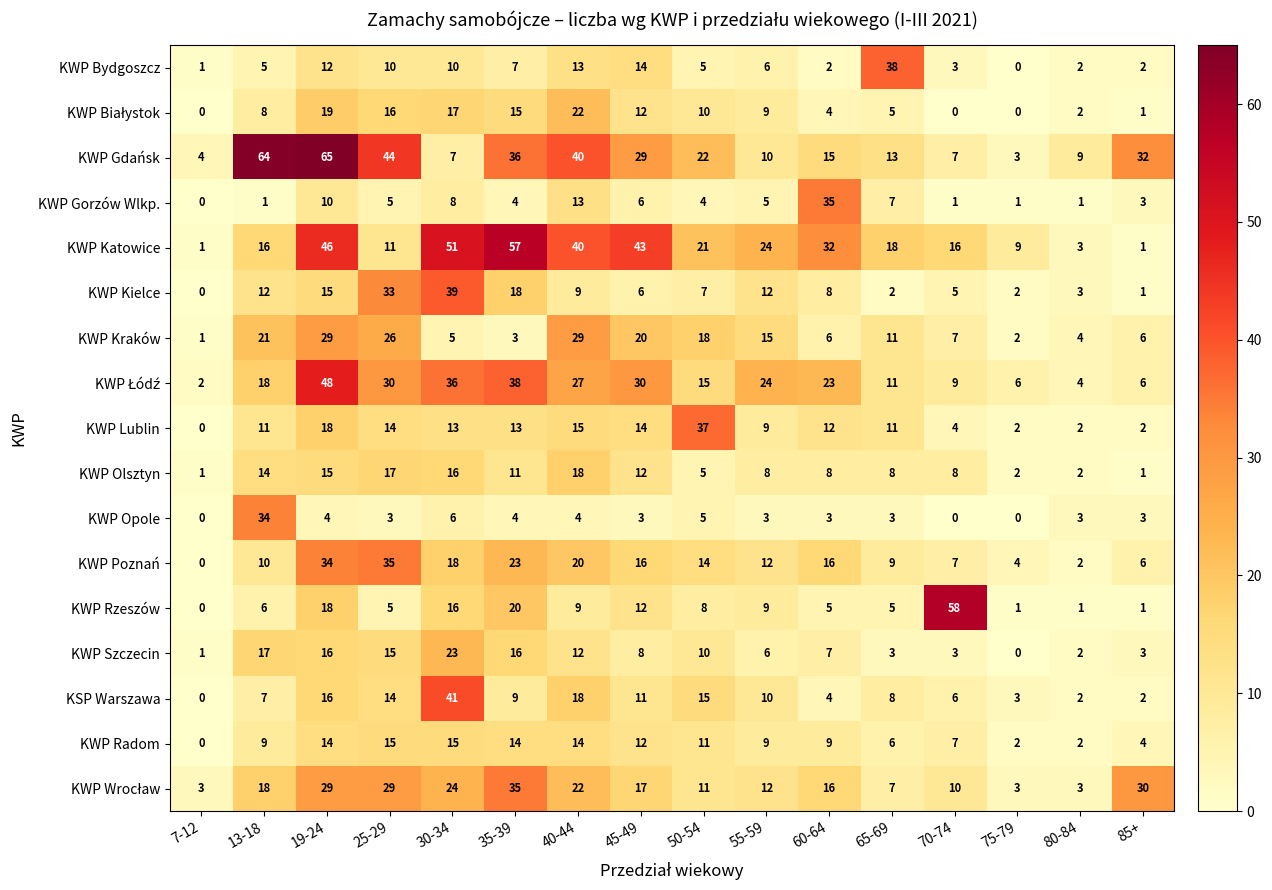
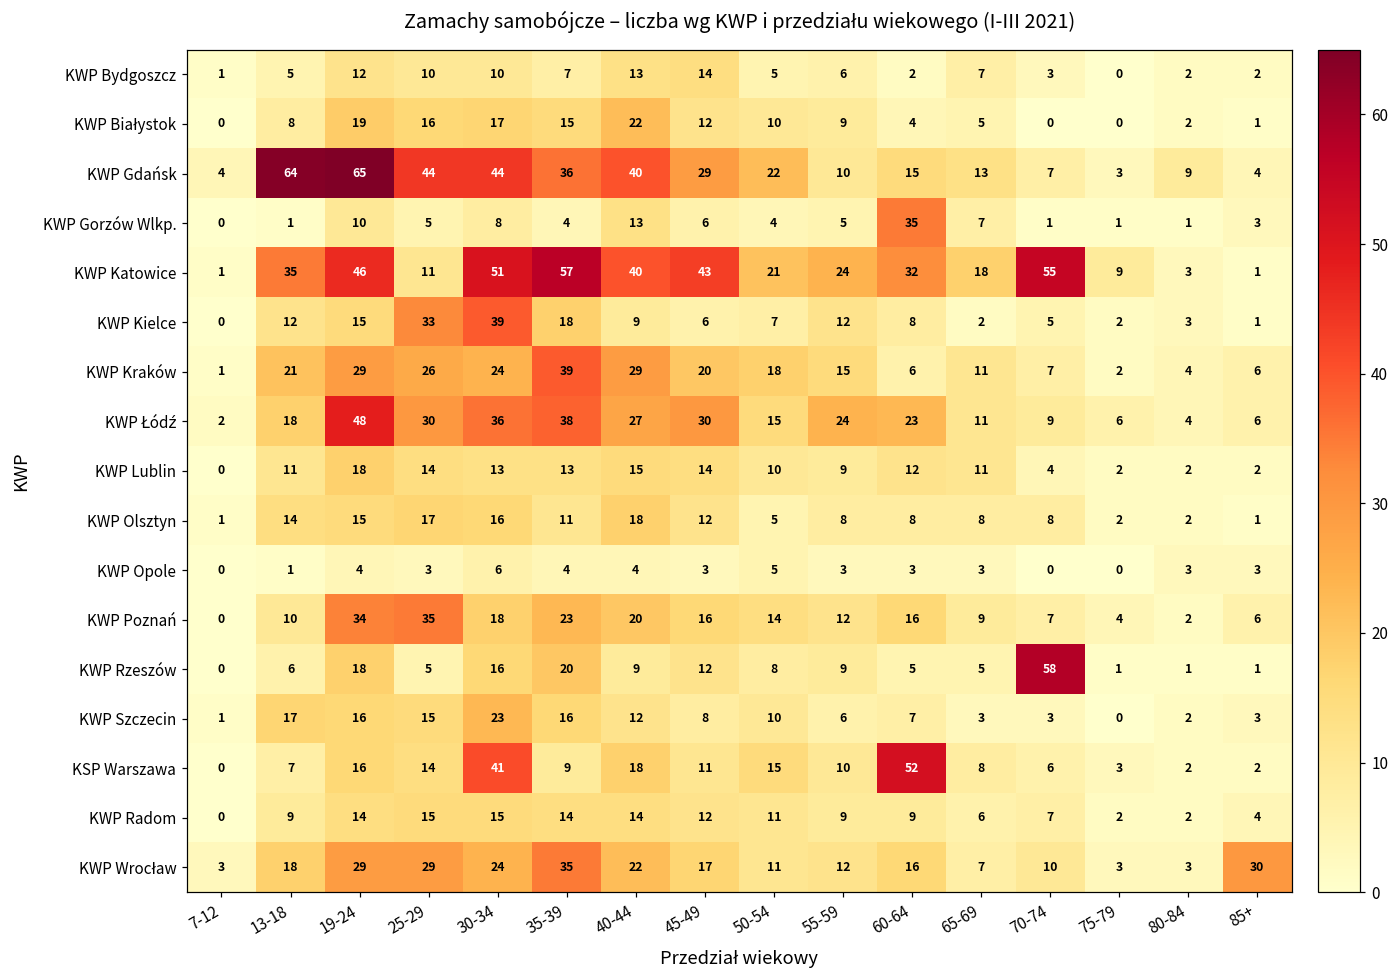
KWP Bydgoszcz, 65-69: 38 -> 7
KWP Gdańsk, 30-34: 7 -> 44
KWP Gdańsk, 85+: 32 -> 4
KWP Katowice, 13-18: 16 -> 35
KWP Katowice, 70-74: 16 -> 55
KWP Kraków, 30-34: 5 -> 24
KWP Kraków, 35-39: 3 -> 39
KWP Lublin, 50-54: 37 -> 10
KWP Opole, 13-18: 34 -> 1
KSP Warszawa, 60-64: 4 -> 52
